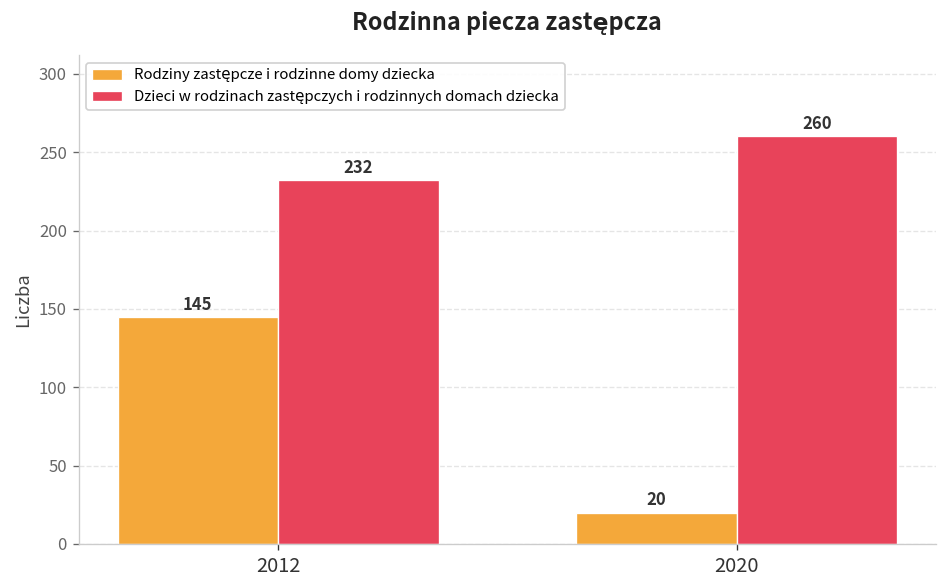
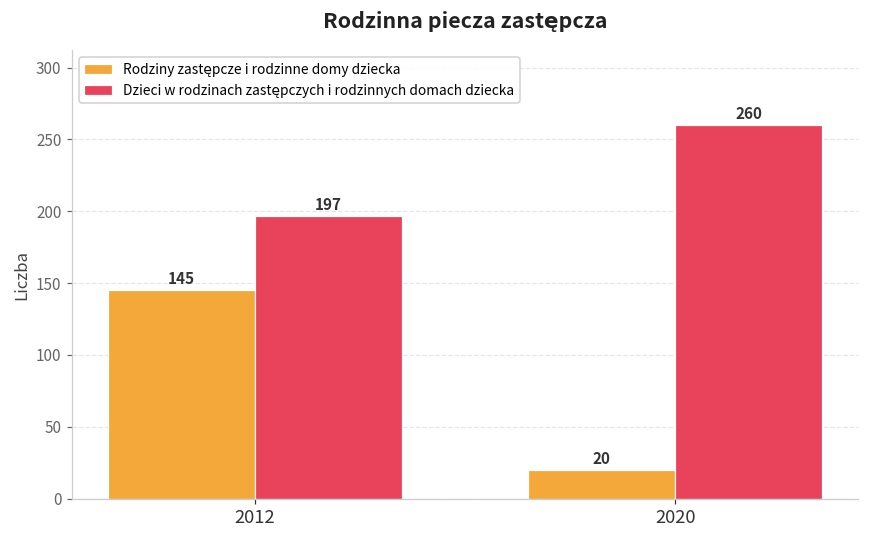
Dzieci w rodzinach zastępczych i rodzinnych domach dziecka, 2012: 232 -> 197
